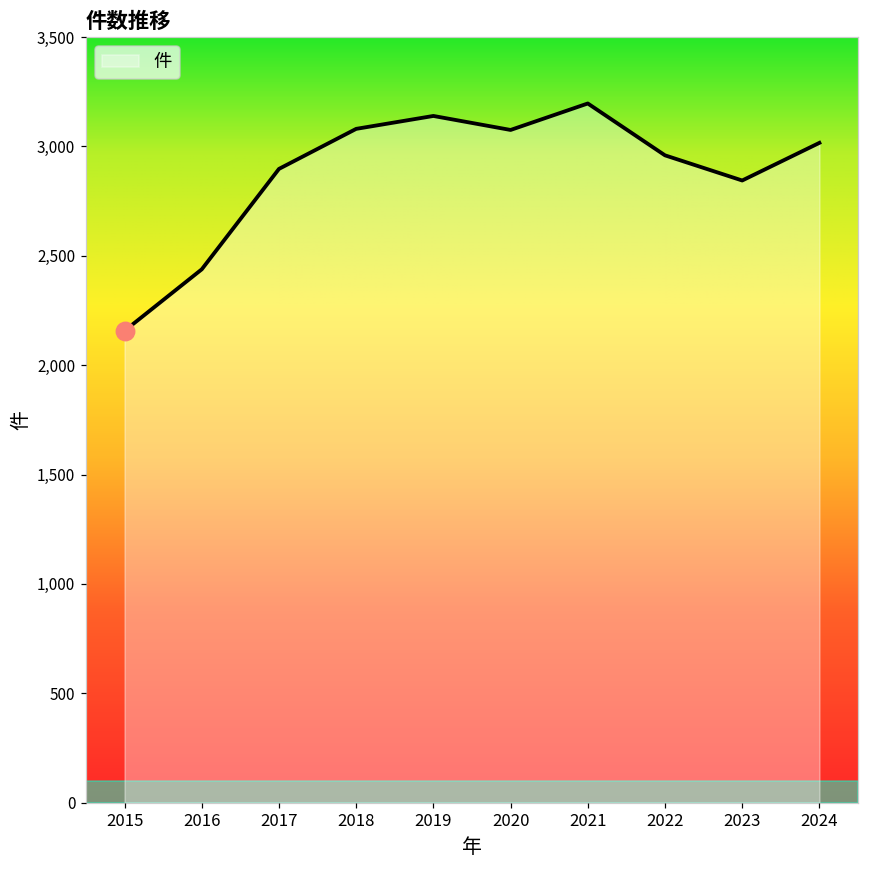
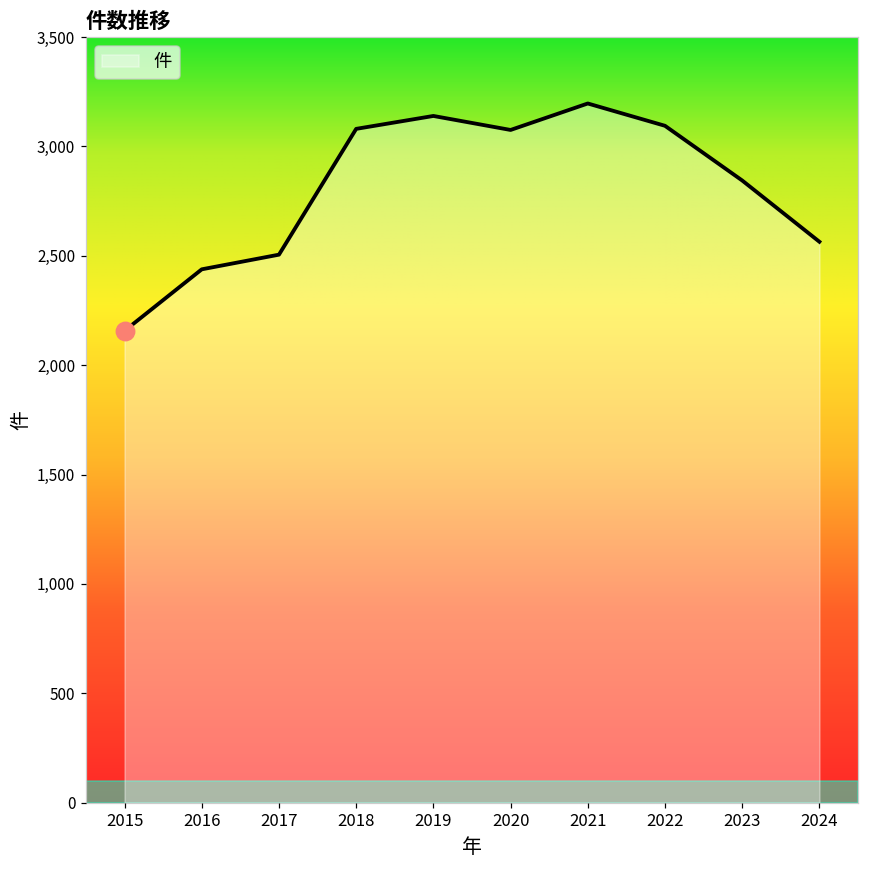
件, 2017: 2,900 -> 2,510
件, 2022: 2,960 -> 3,090
件, 2024: 3,020 -> 2,560
